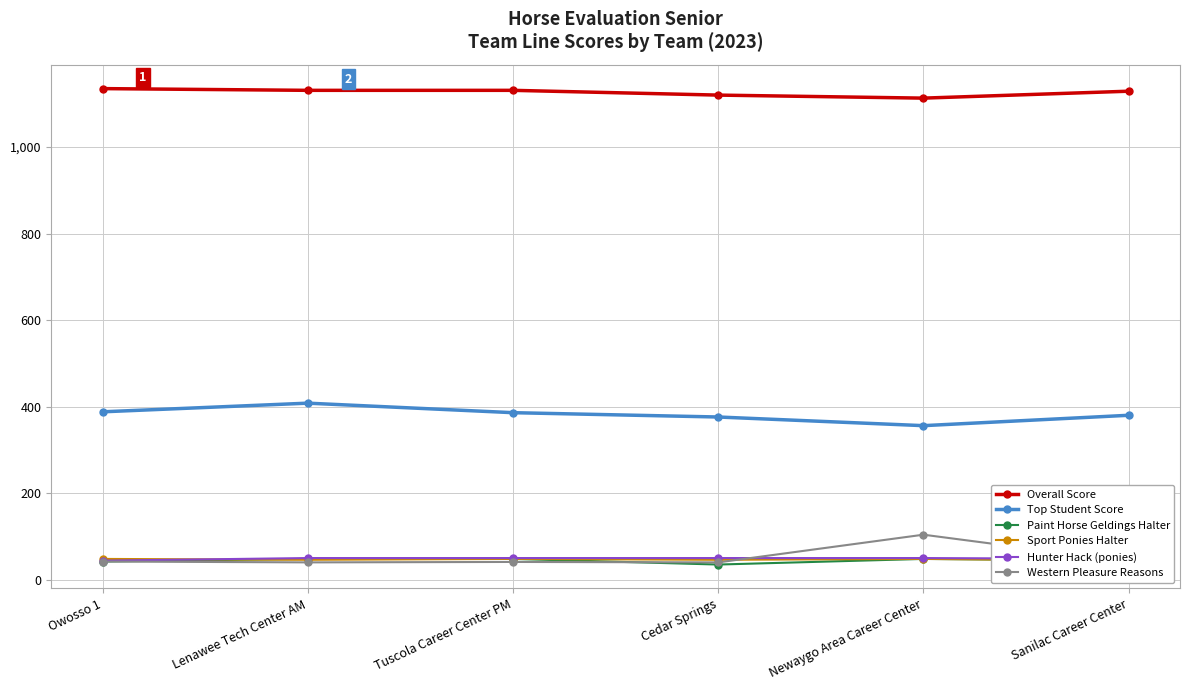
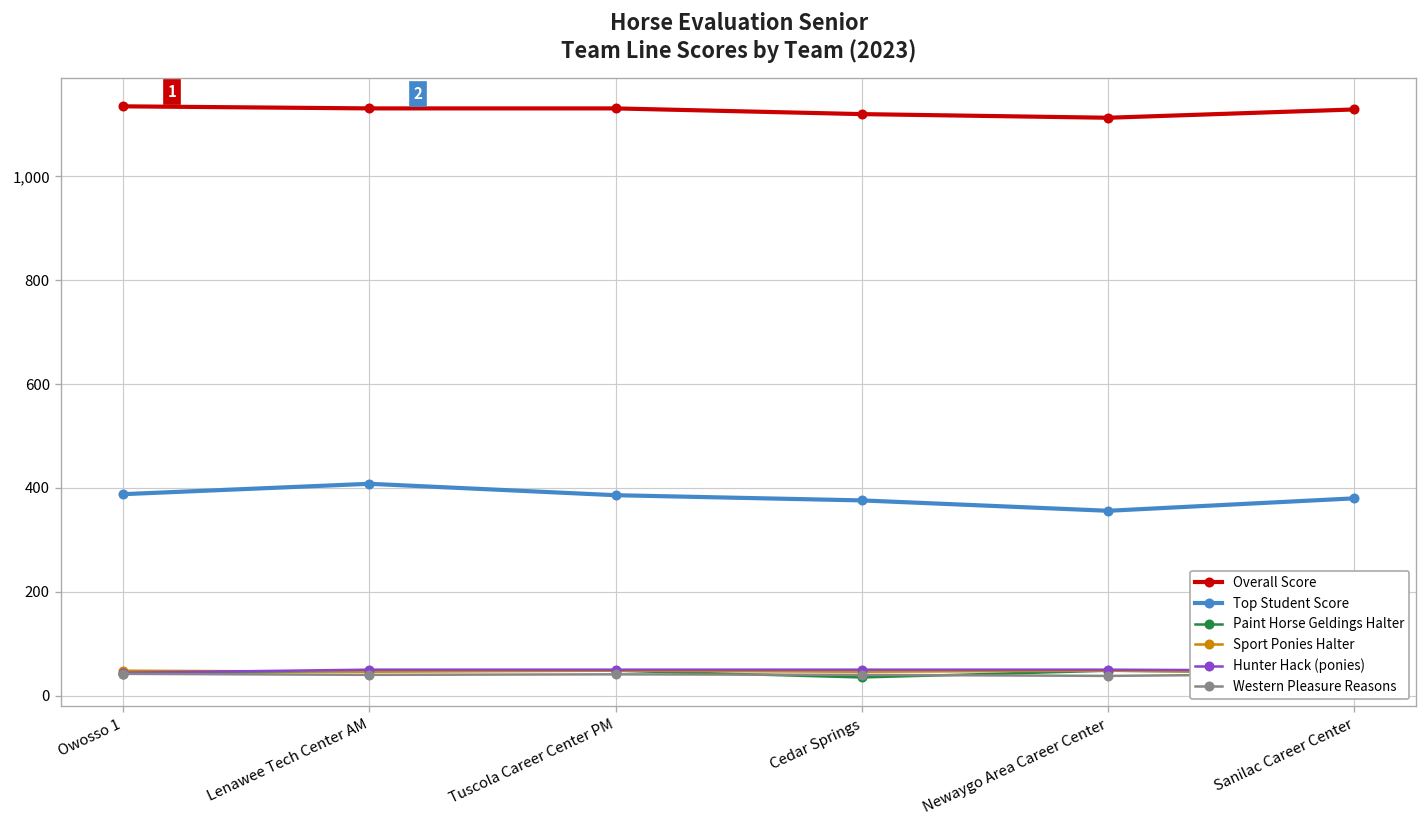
Western Pleasure Reasons, Newaygo Area Career Center: 100 -> 40
